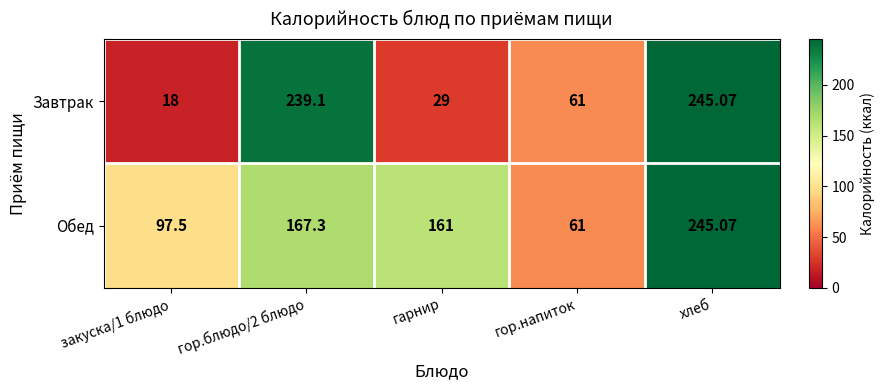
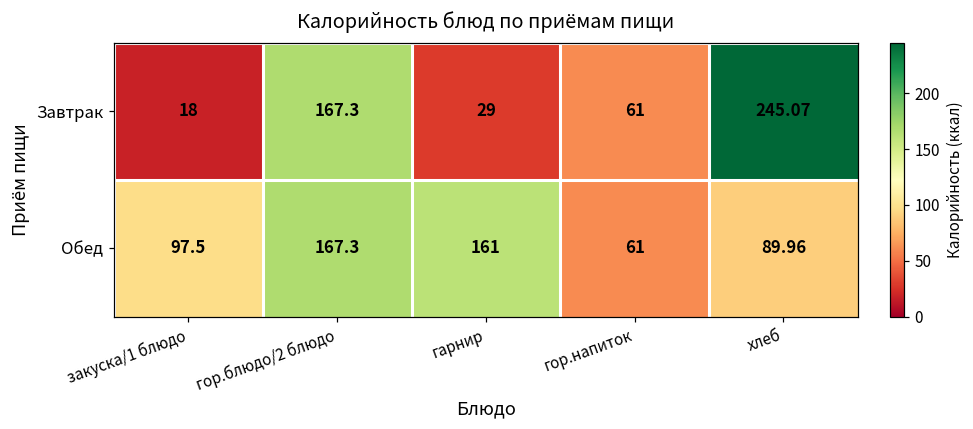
Завтрак, гор.блюдо/2 блюдо: 239.1 -> 167.3
Обед, хлеб: 245.07 -> 89.96
